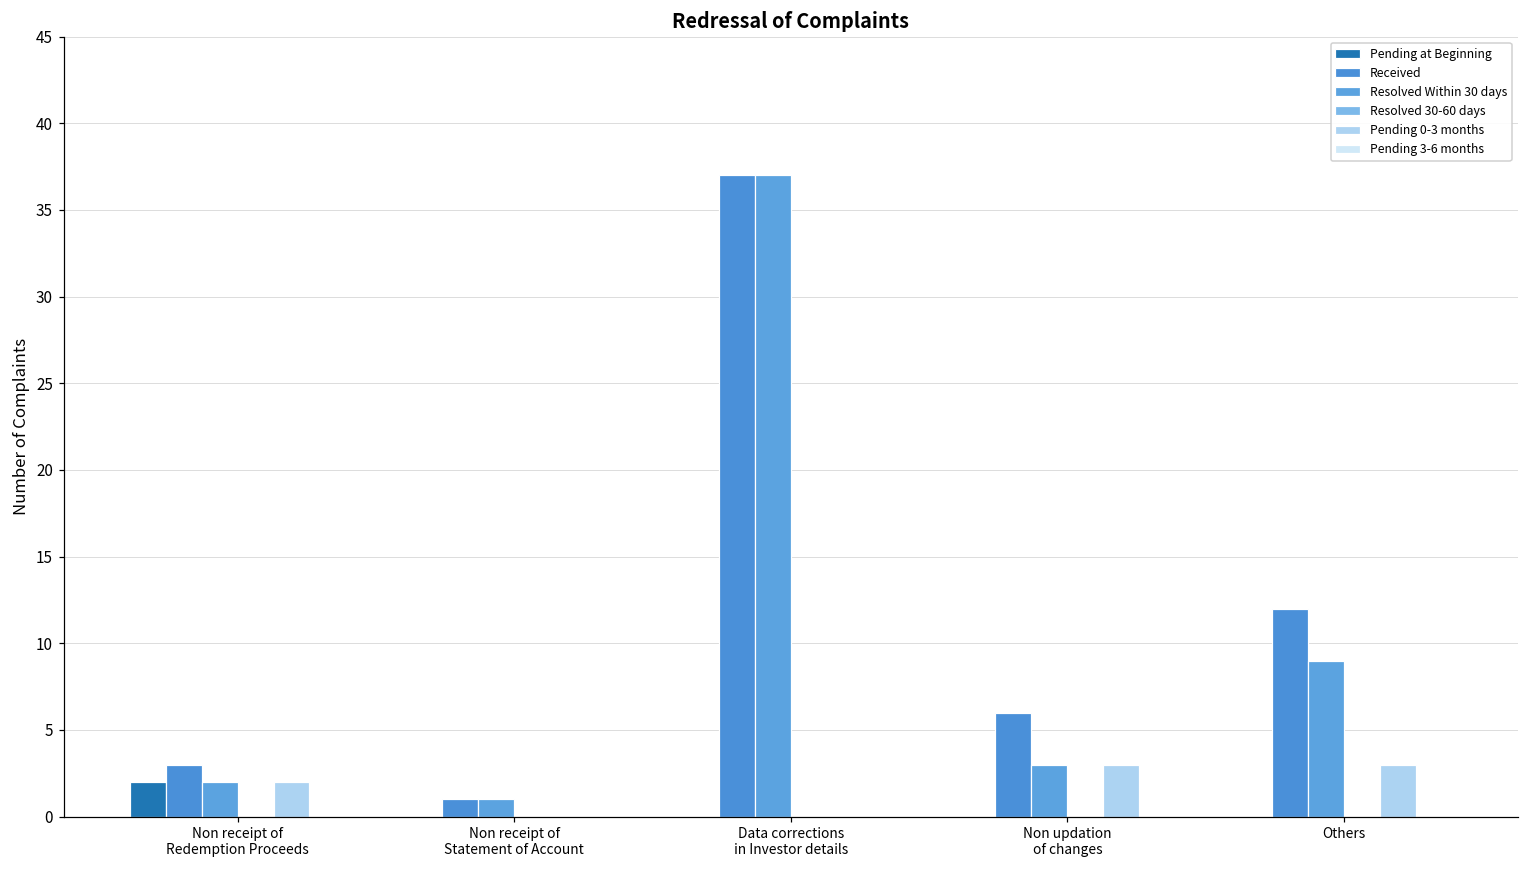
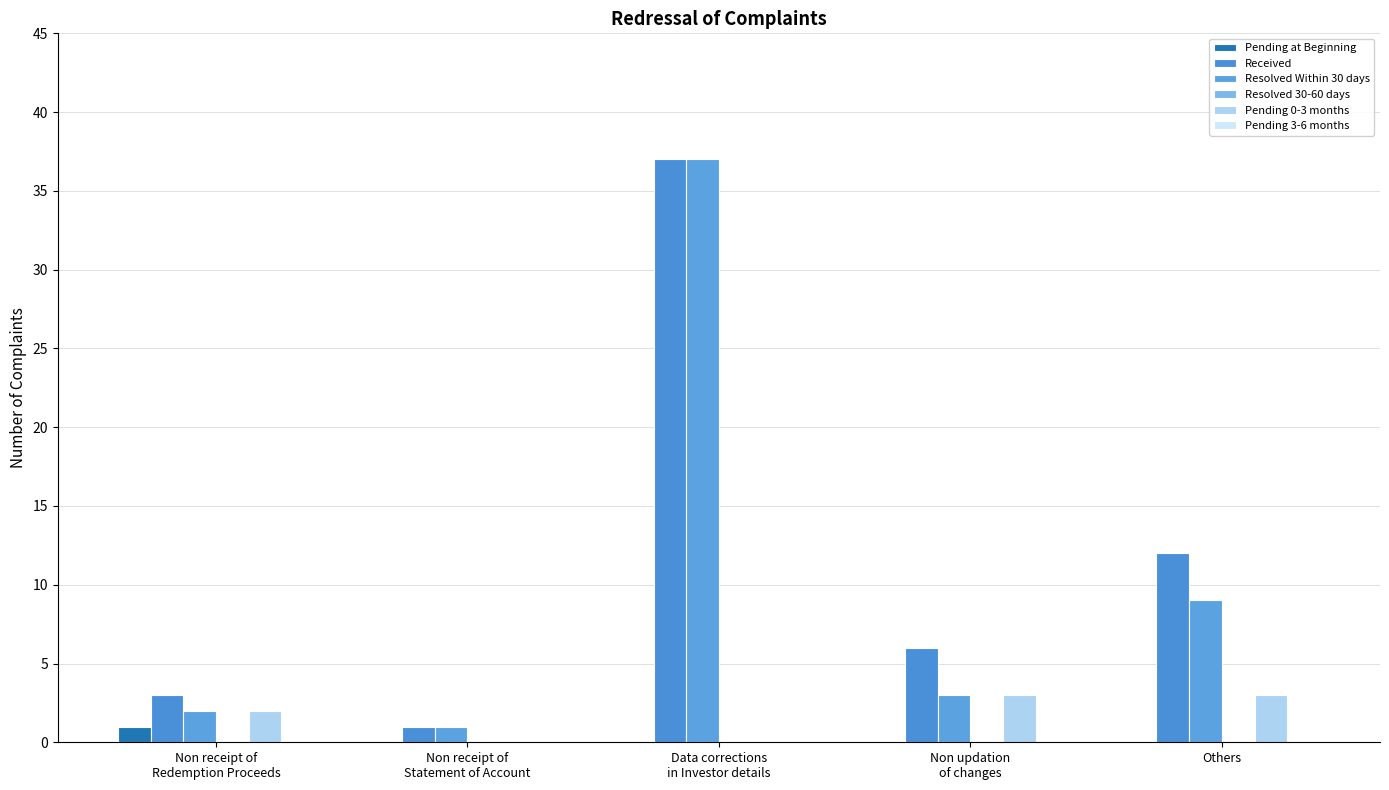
Pending at Beginning, Non receipt of Redemption Proceeds: 2 -> 1
